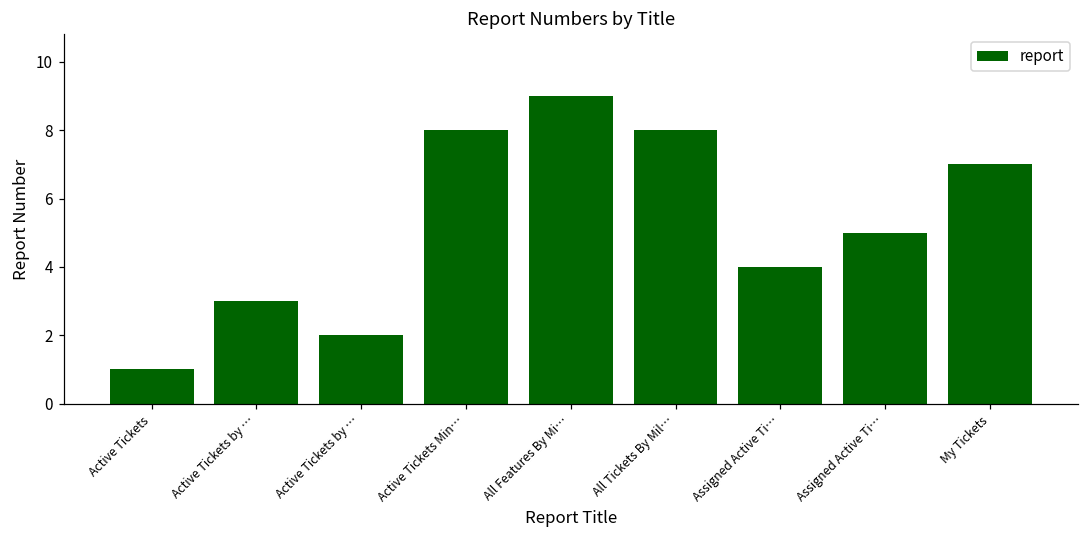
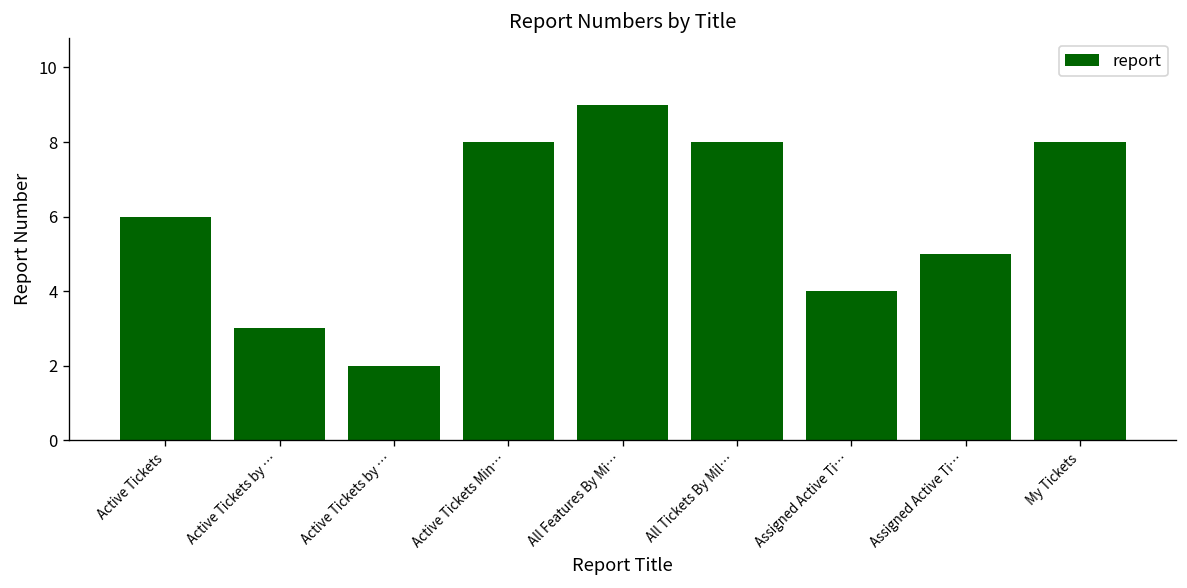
Active Tickets: 1 -> 6
My Tickets: 7 -> 8
